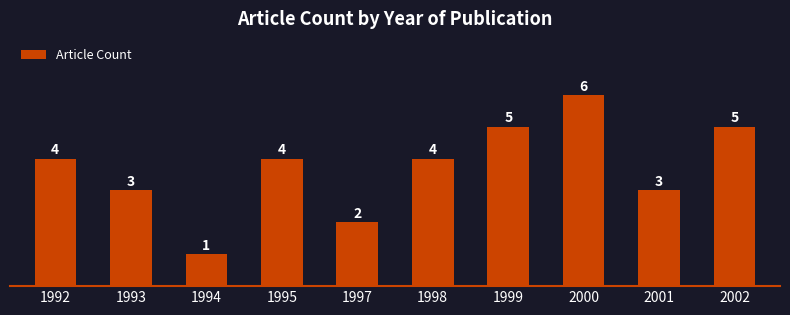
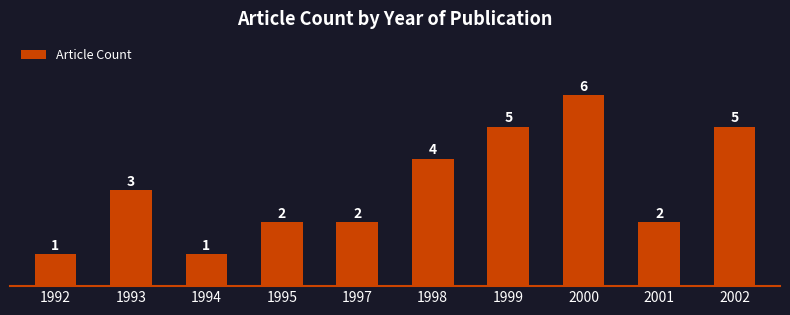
1992: 4 -> 1
1995: 4 -> 2
2001: 3 -> 2
